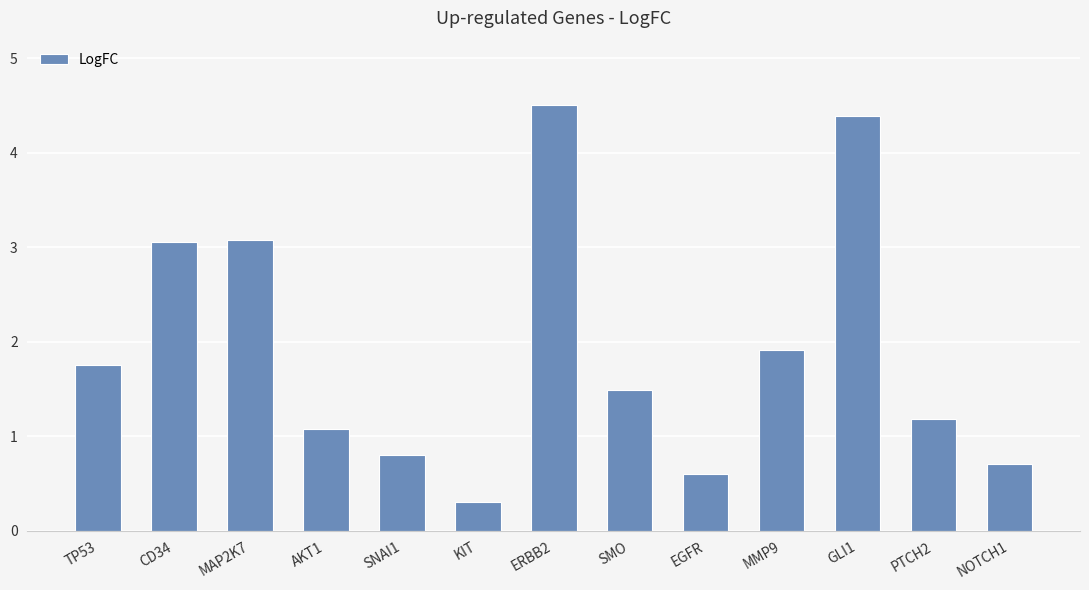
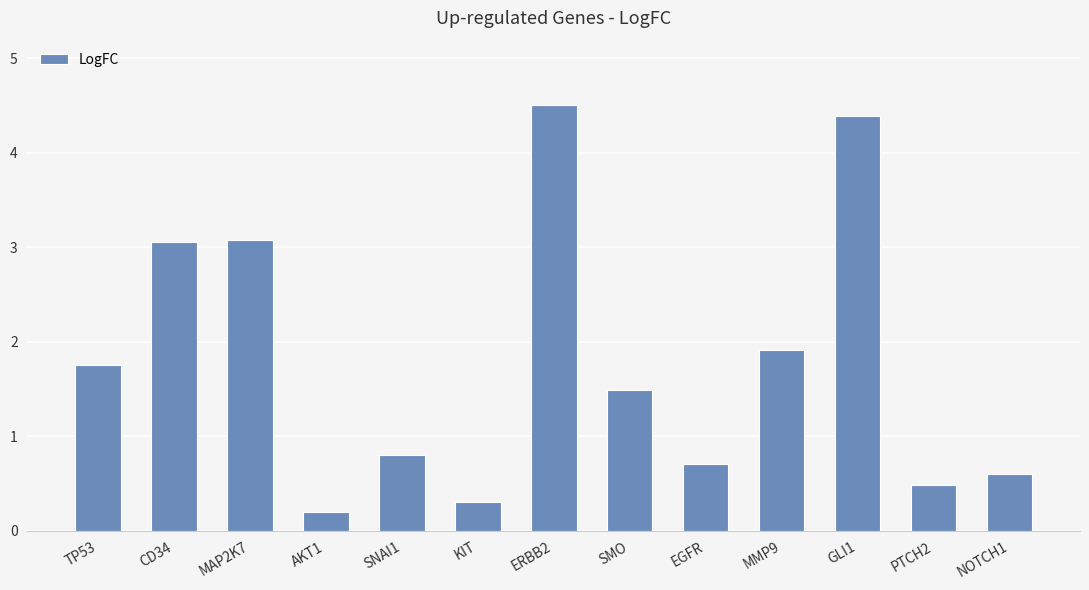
AKT1: 1.1 -> 0.2
EGFR: 0.6 -> 0.7
PTCH2: 1.2 -> 0.5
NOTCH1: 0.7 -> 0.6
